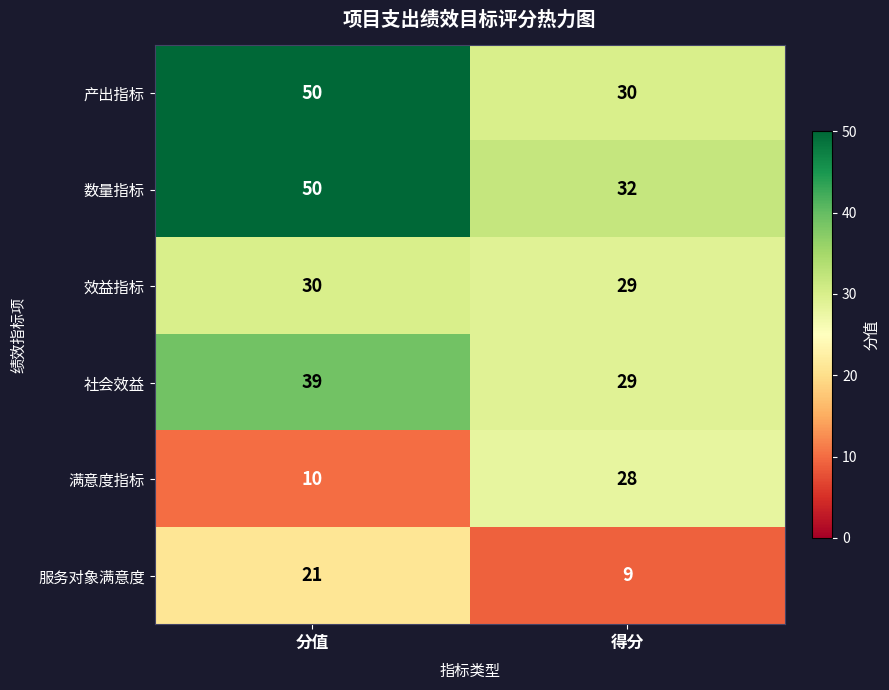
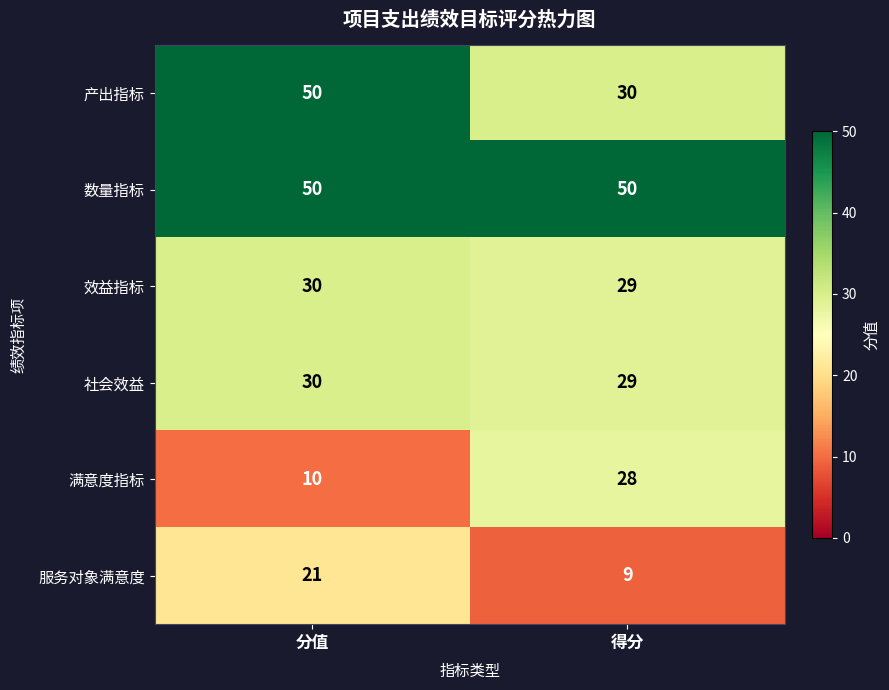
数量指标, 得分: 32 -> 50
社会效益, 分值: 39 -> 30
